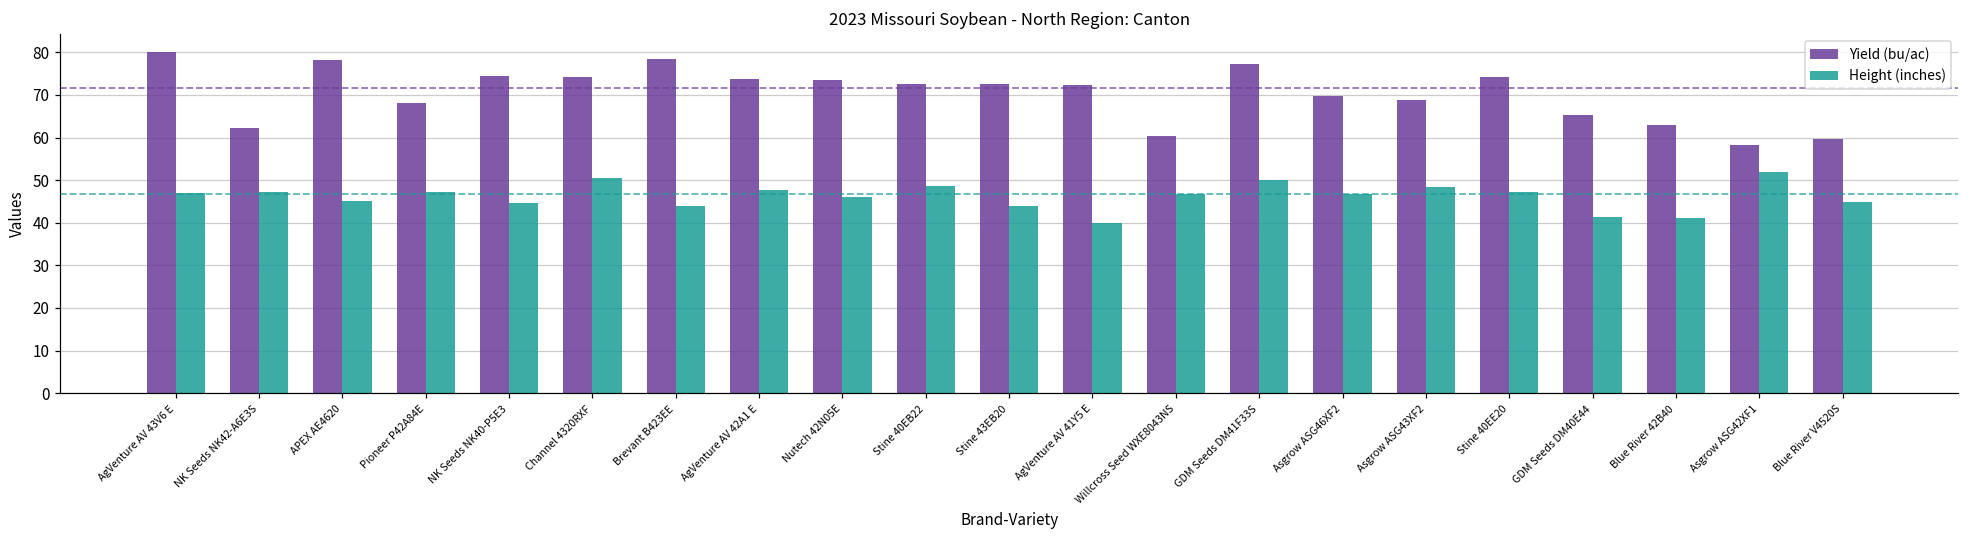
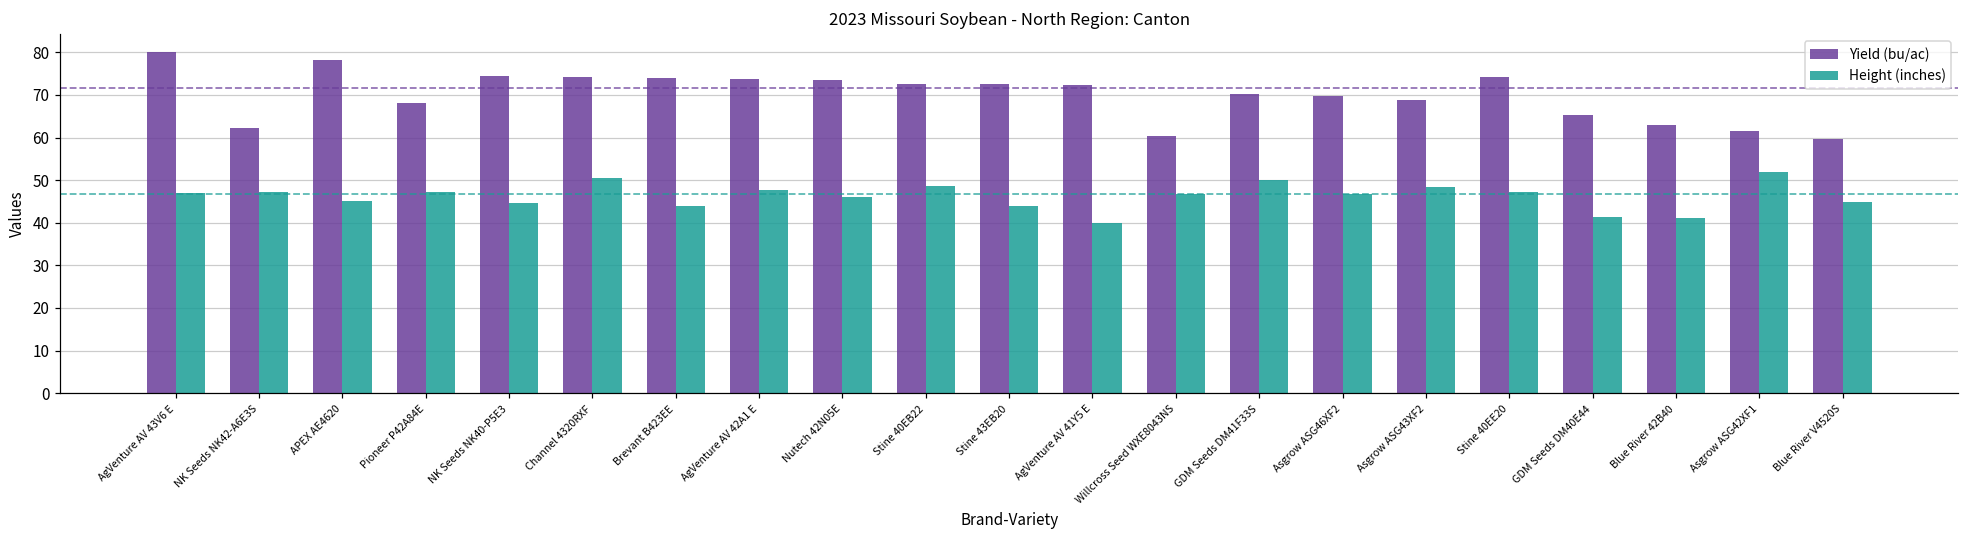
Yield (bu/ac), Brevant B423EE: 79 -> 74
Yield (bu/ac), GDM Seeds DM41F33S: 77 -> 70
Yield (bu/ac), Asgrow ASG42XF1: 58 -> 61
